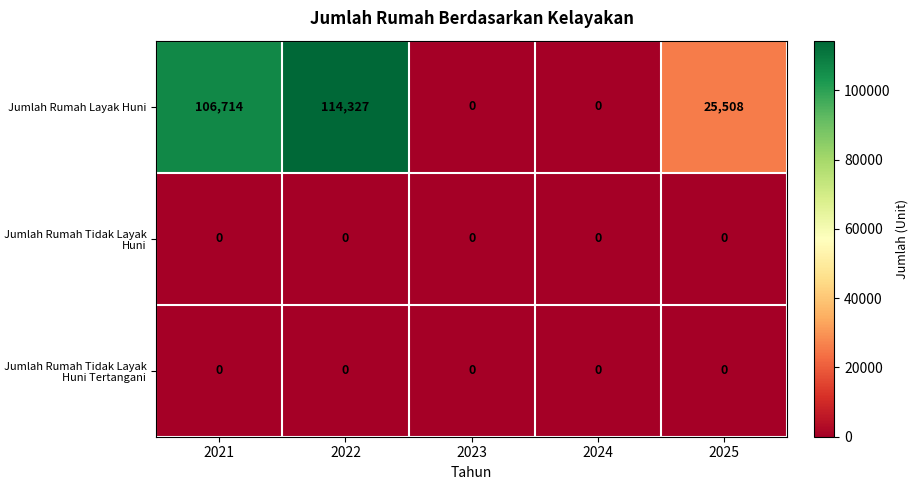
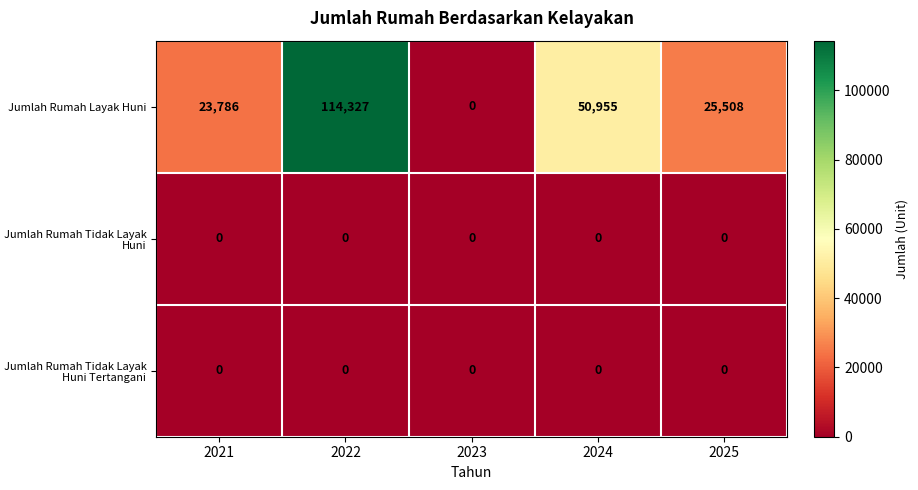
Jumlah Rumah Layak Huni, 2021: 106,714 -> 23,786
Jumlah Rumah Layak Huni, 2024: 0 -> 50,955
